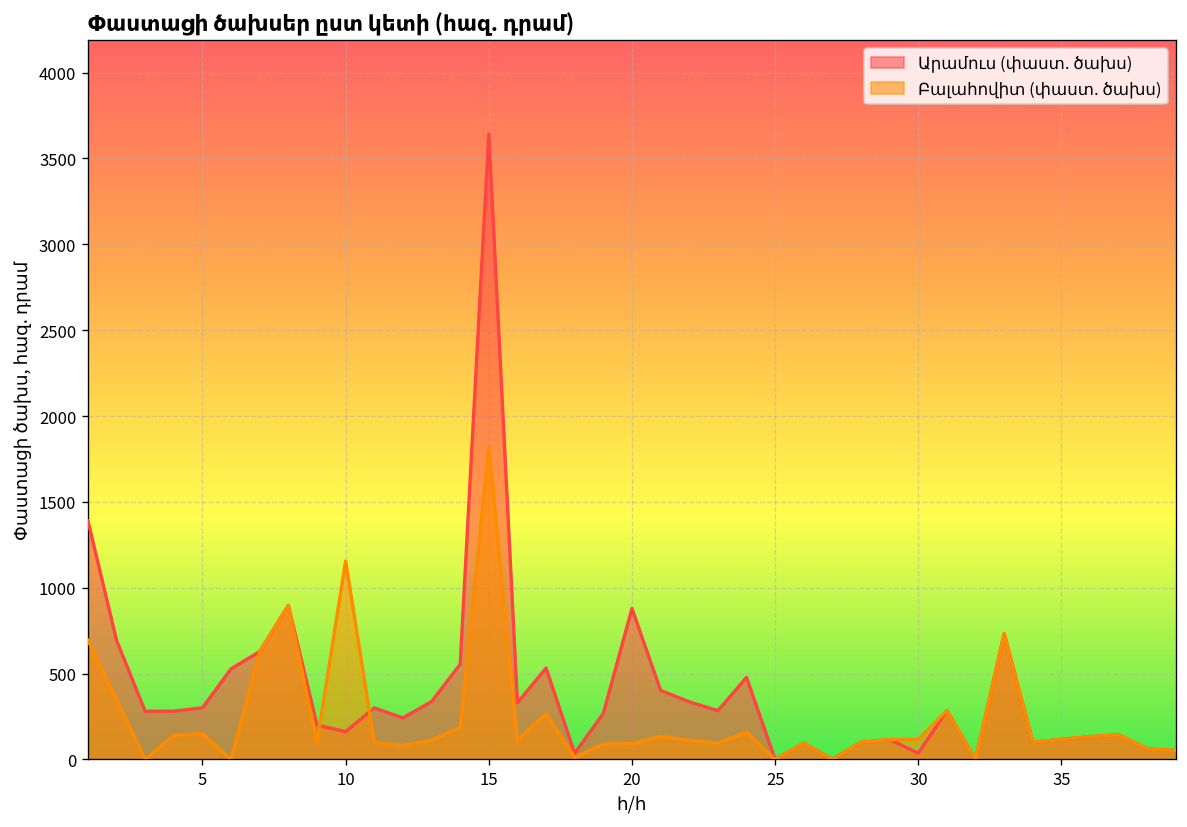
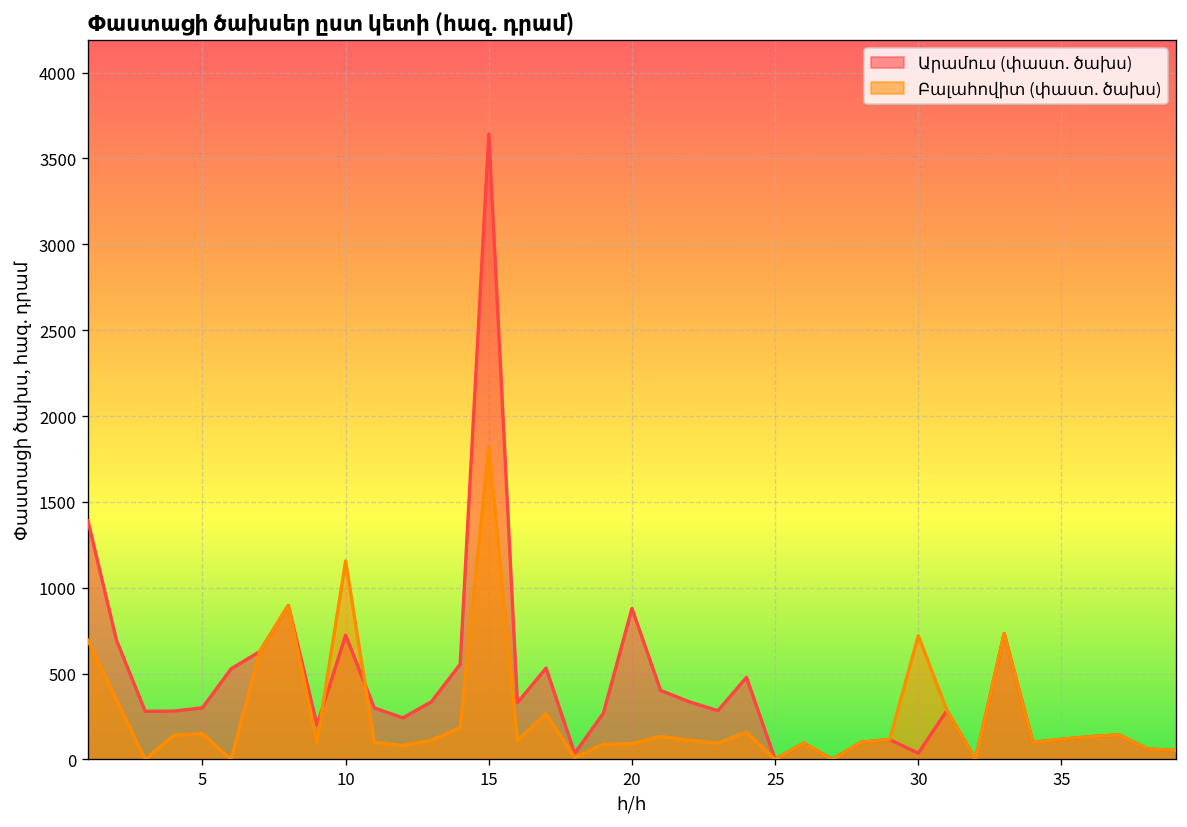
Արամուս (փաստ. ծախս), 10: 160 -> 720
Բալահովիտ (փաստ. ծախս), 30: 120 -> 720
